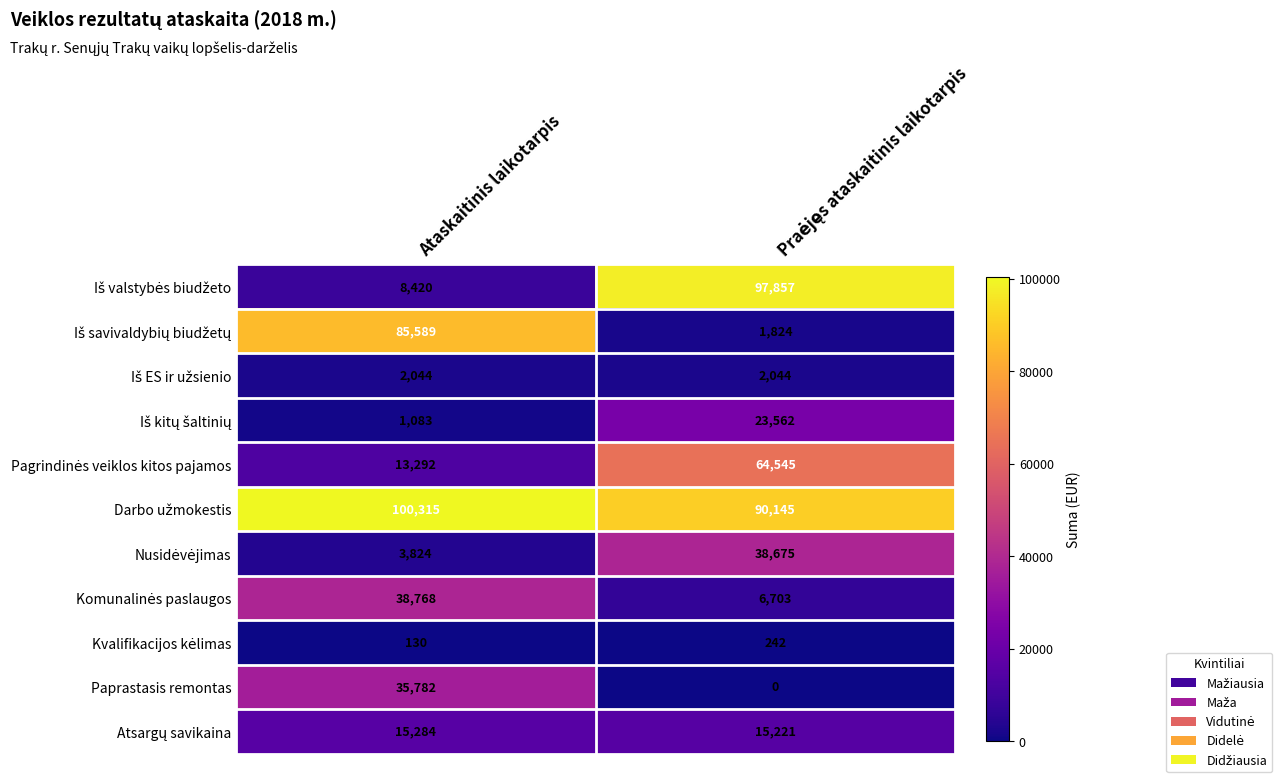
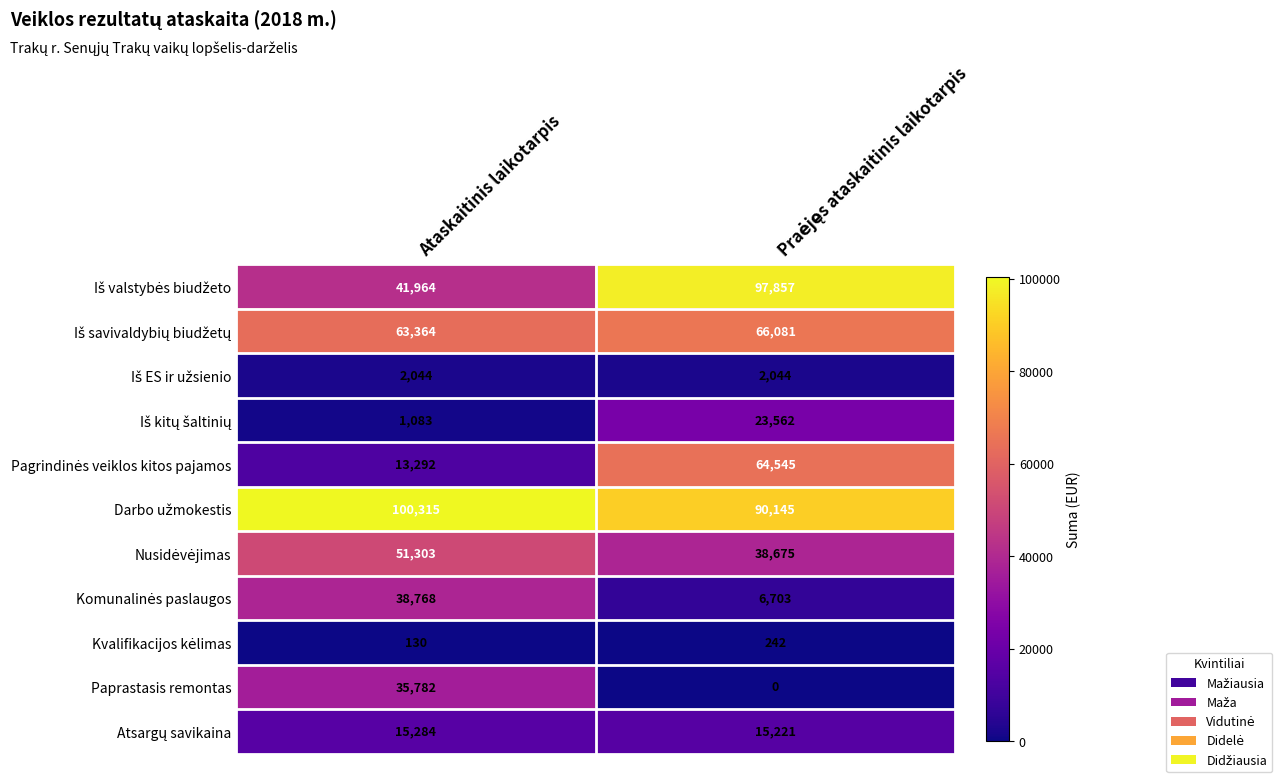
Iš valstybės biudžeto, Ataskaitinis laikotarpis: 8,420 -> 41,964
Iš savivaldybių biudžetų, Ataskaitinis laikotarpis: 85,589 -> 63,364
Iš savivaldybių biudžetų, Praėjęs ataskaitinis laikotarpis: 1,824 -> 66,081
Nusidėvėjimas, Ataskaitinis laikotarpis: 3,824 -> 51,303
